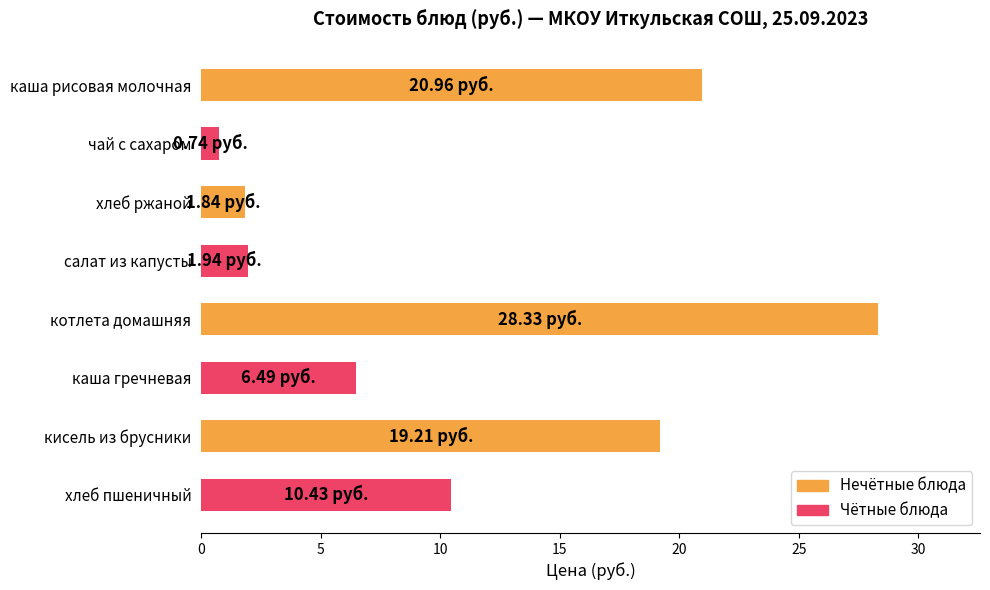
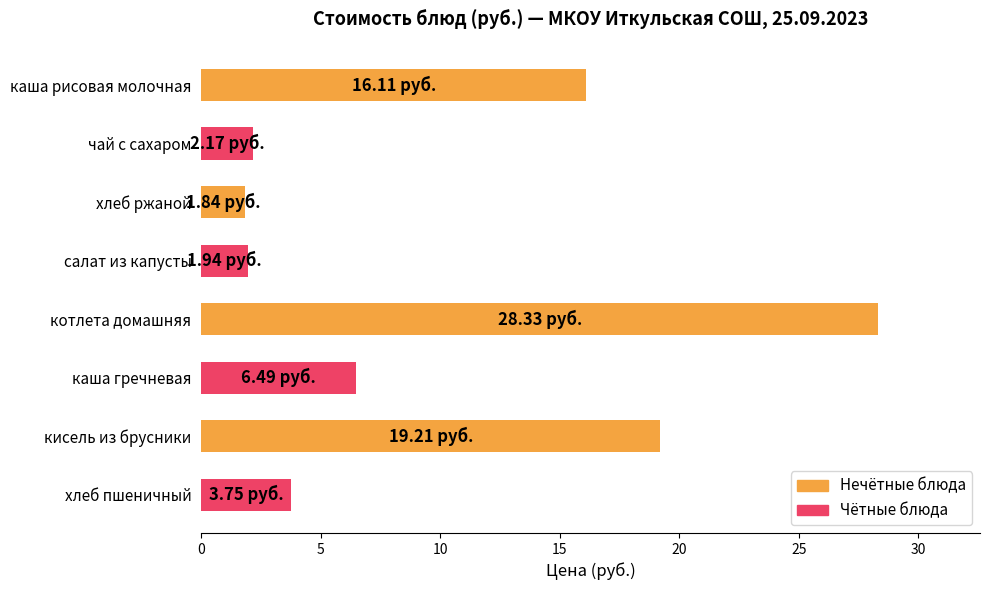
каша рисовая молочная: 20.96 -> 16.11
чай с сахаром: 0.74 -> 2.17
хлеб пшеничный: 10.43 -> 3.75
